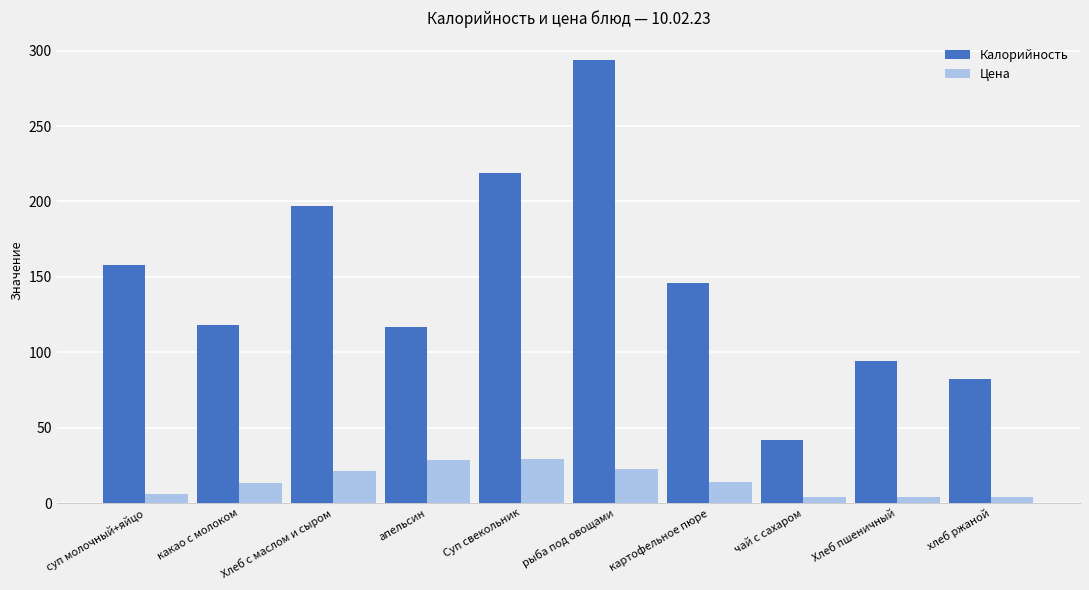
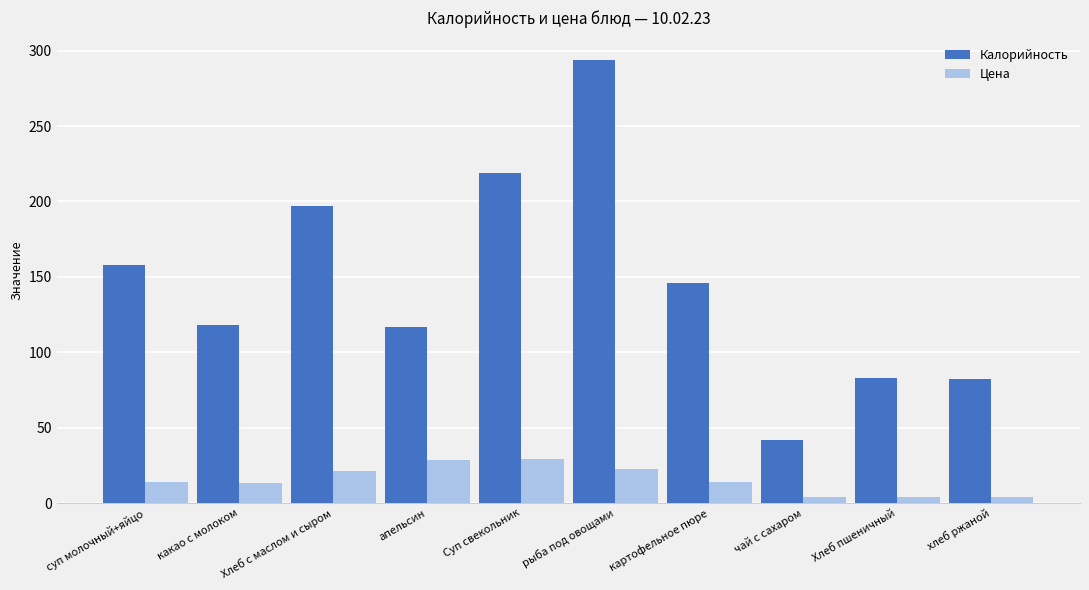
Цена, суп молочный+яйцо: 6 -> 14
Калорийность, Хлеб пшеничный: 94 -> 83
